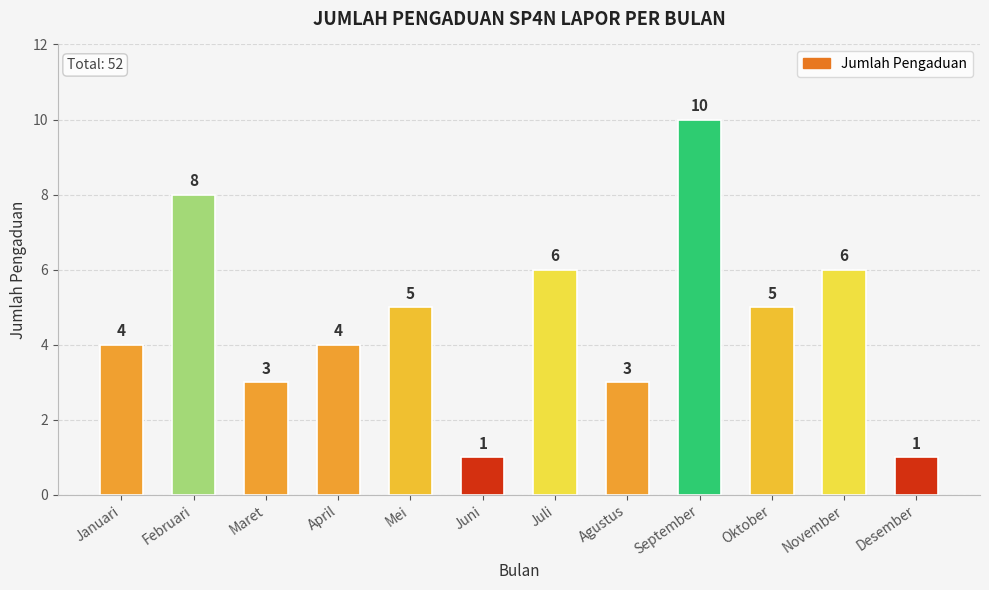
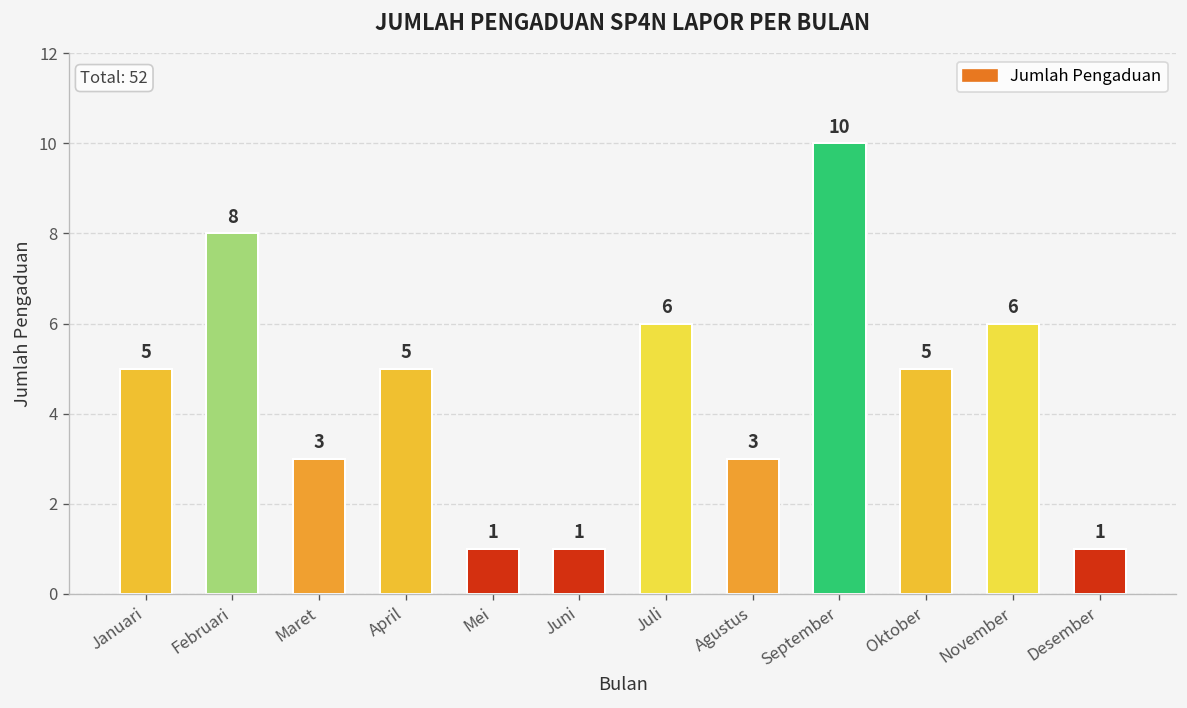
Januari: 4 -> 5
April: 4 -> 5
Mei: 5 -> 1
